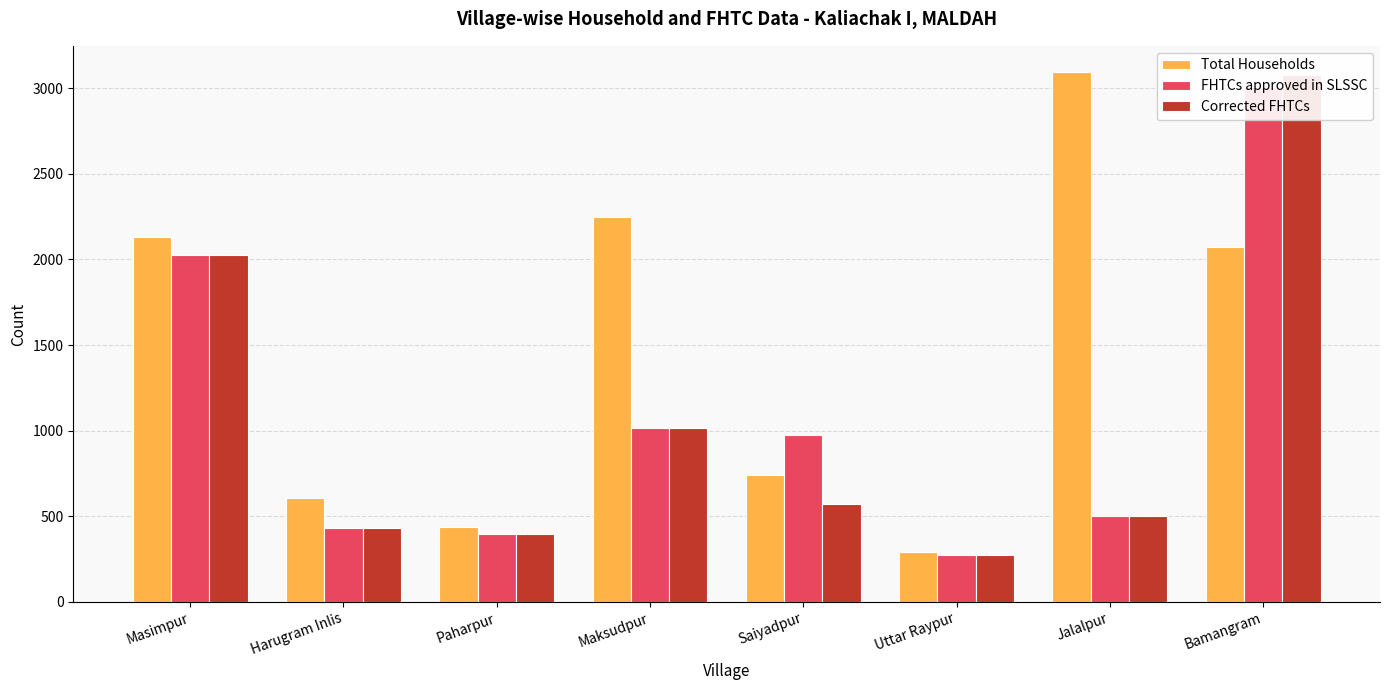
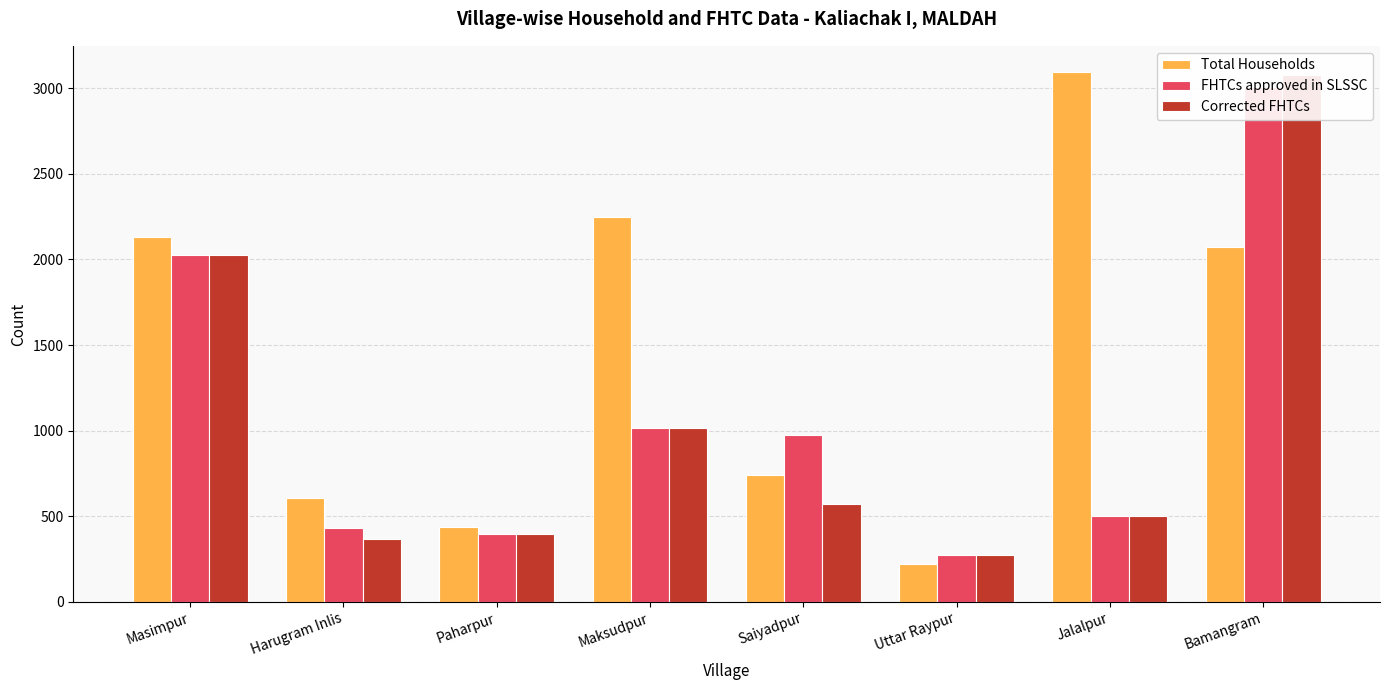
Corrected FHTCs, Harugram Inlis: 430 -> 370
Total Households, Uttar Raypur: 290 -> 220
